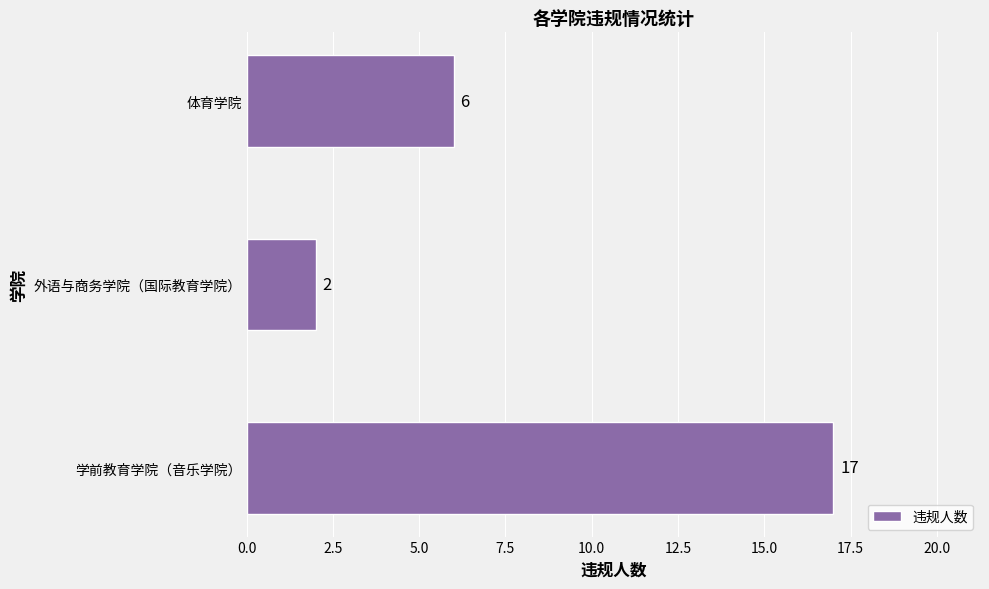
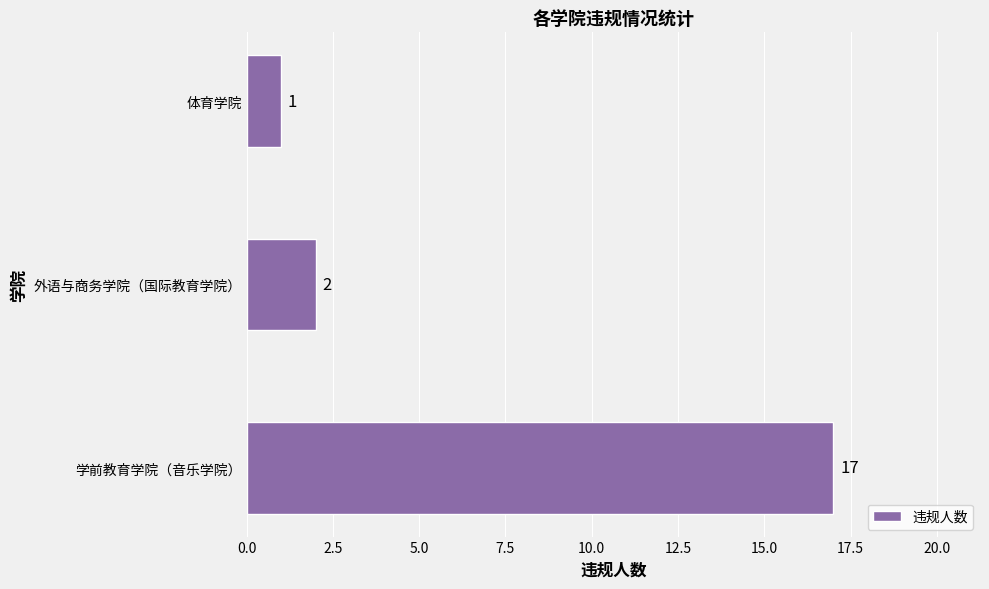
体育学院: 6 -> 1
